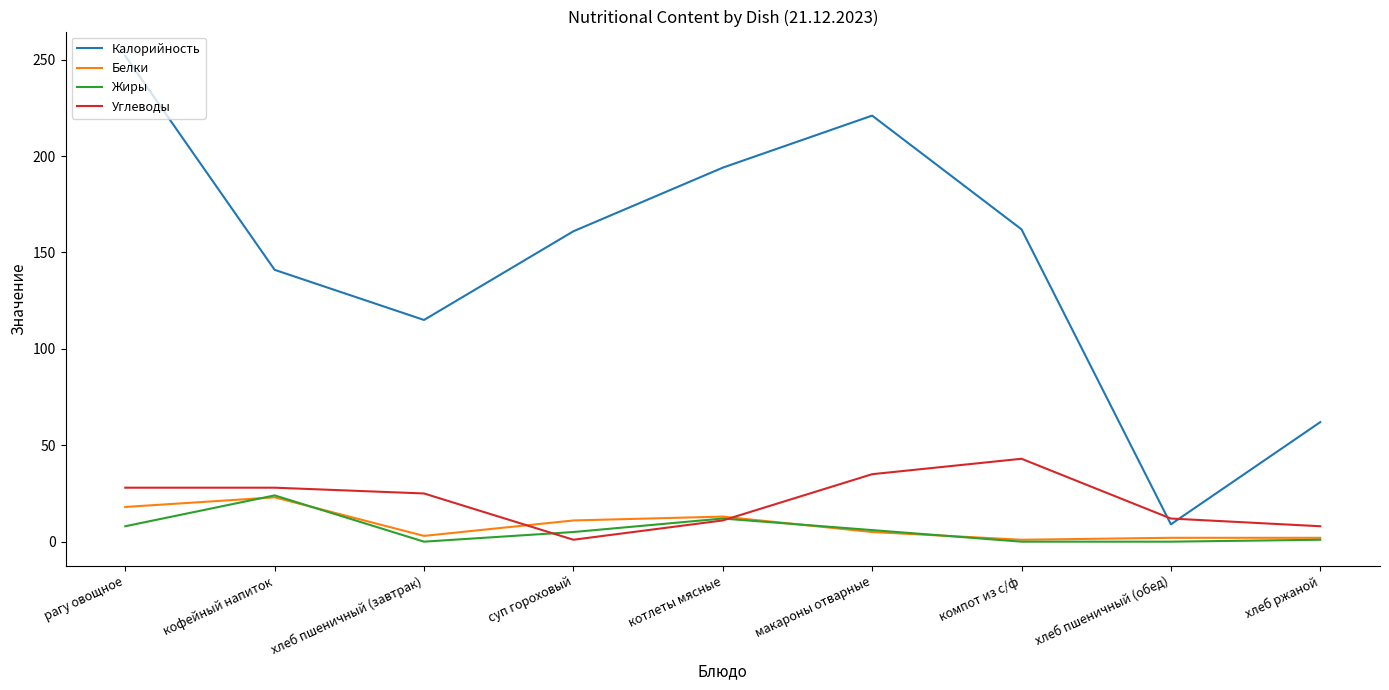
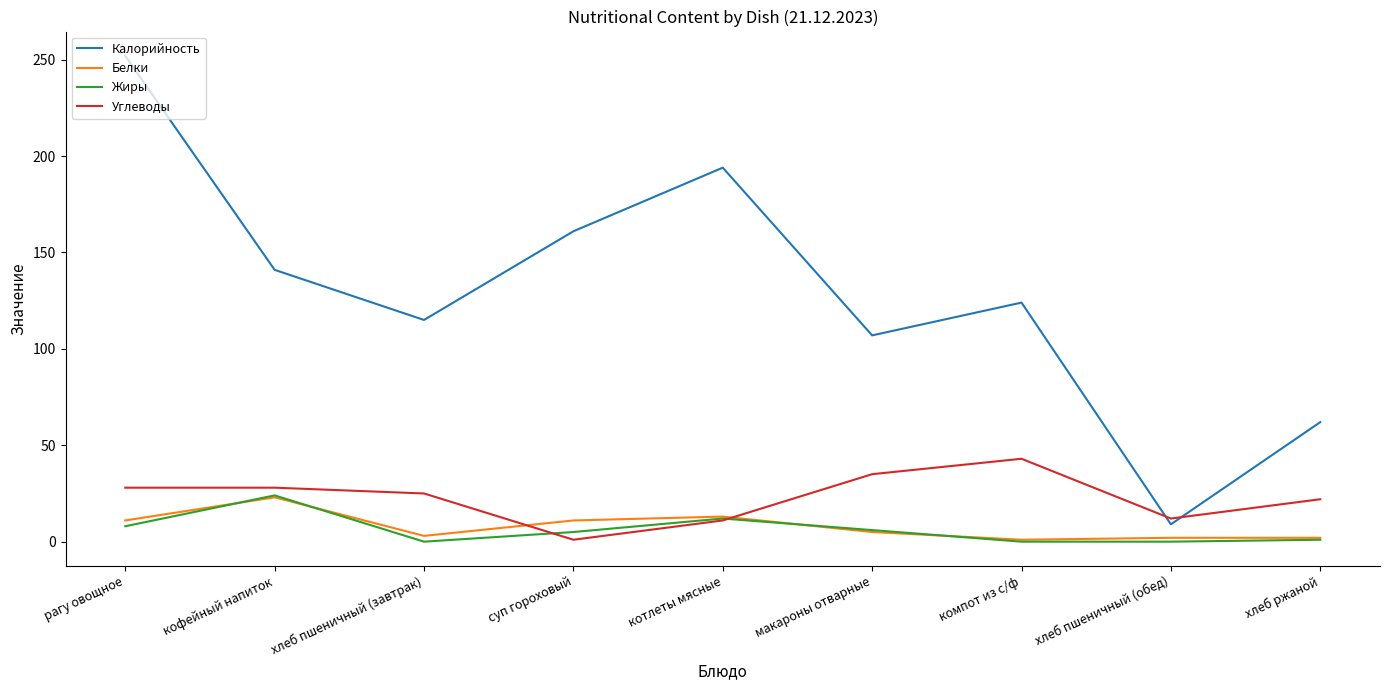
Белки, рагу овощное: 18 -> 11
Калорийность, макароны отварные: 221 -> 107
Калорийность, компот из с/ф: 162 -> 124
Углеводы, хлеб ржаной: 8 -> 22
